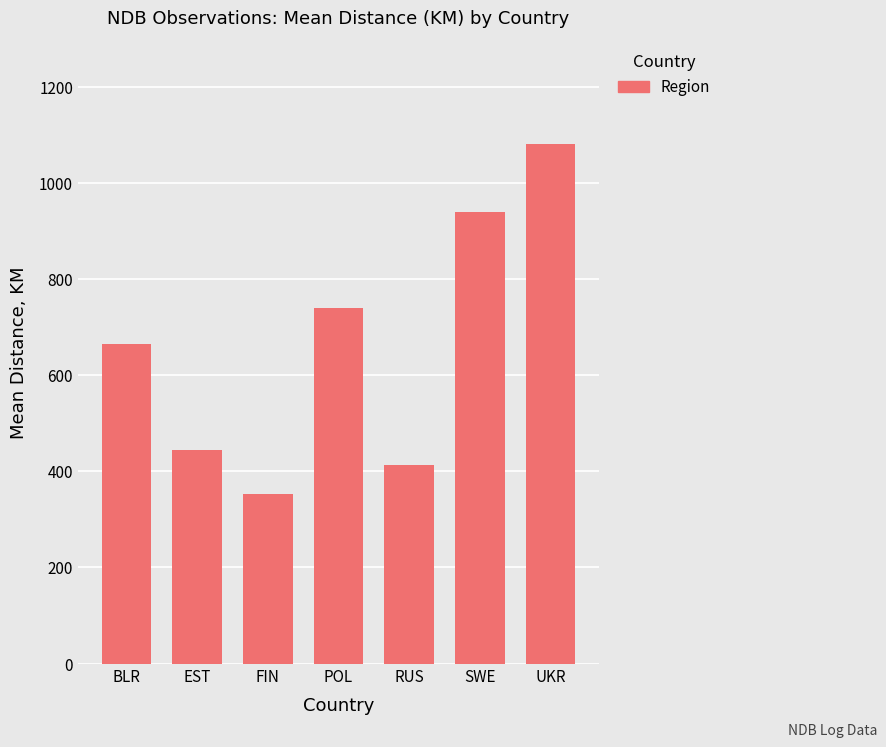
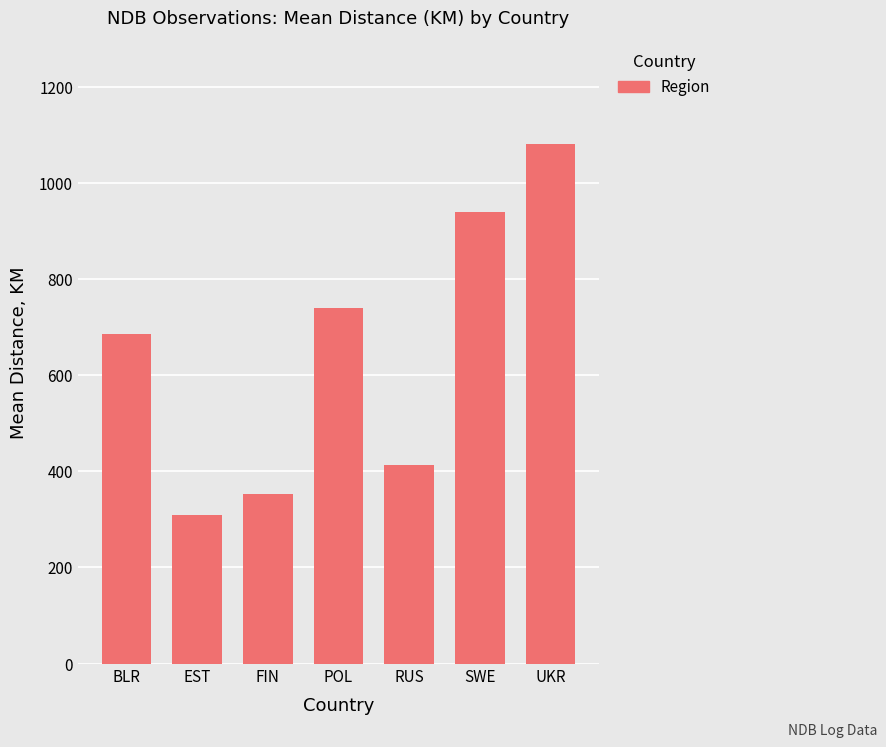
BLR: 660 -> 690
EST: 440 -> 310
